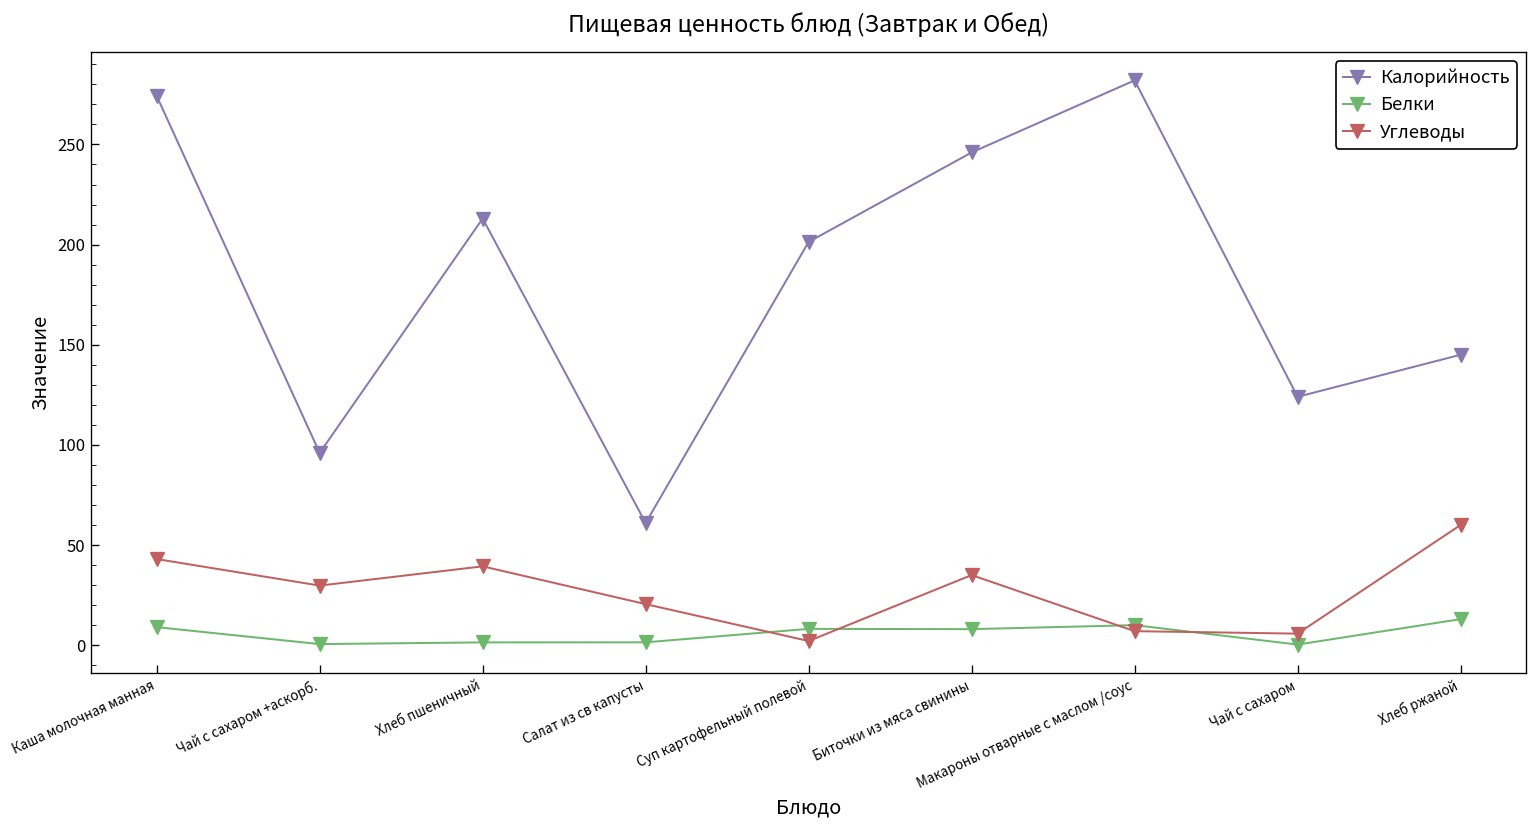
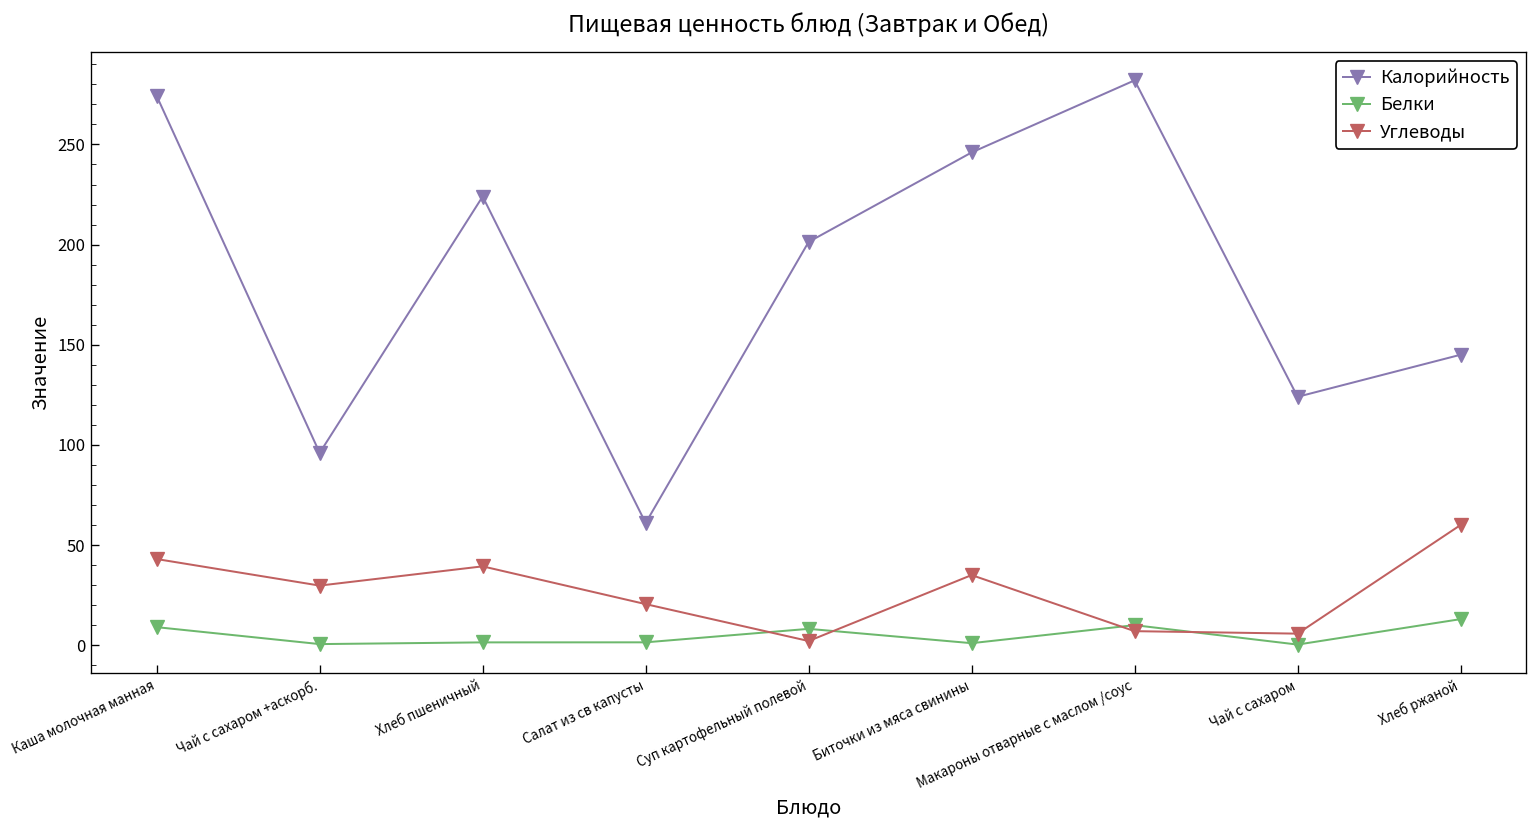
Калорийность, Хлеб пшеничный: 213 -> 224
Белки, Биточки из мяса свинины: 8 -> 1
